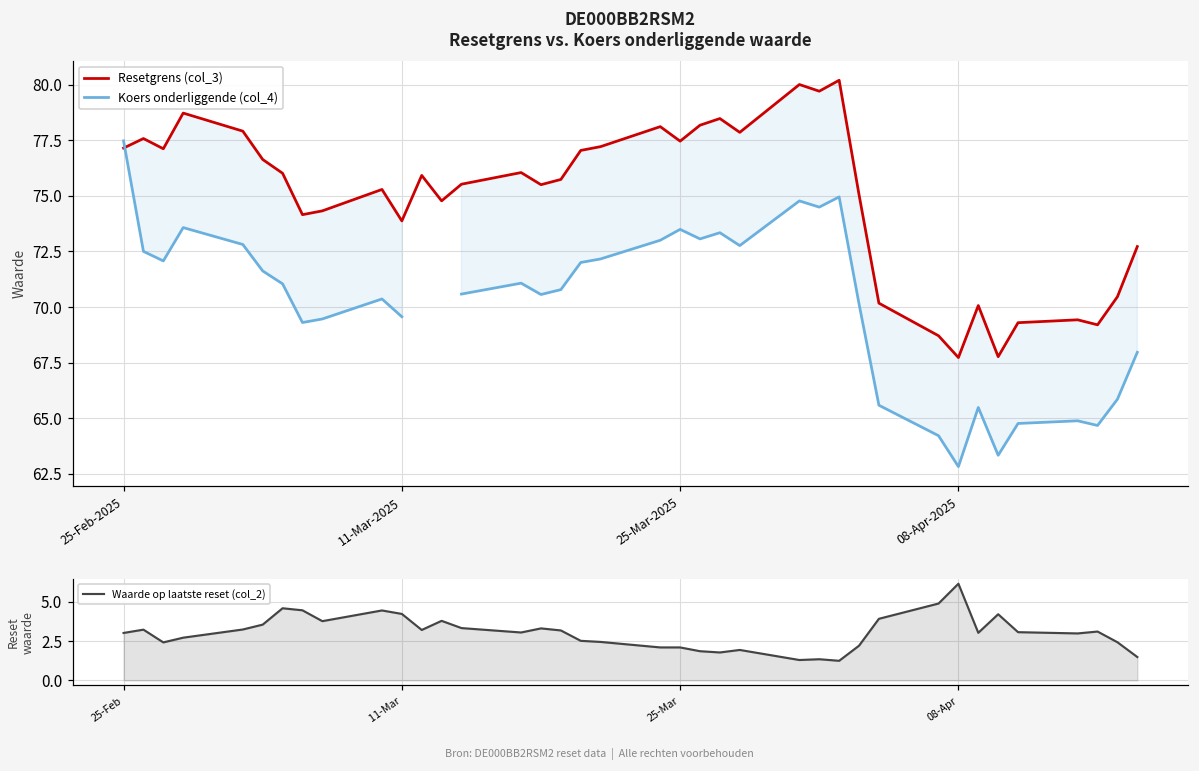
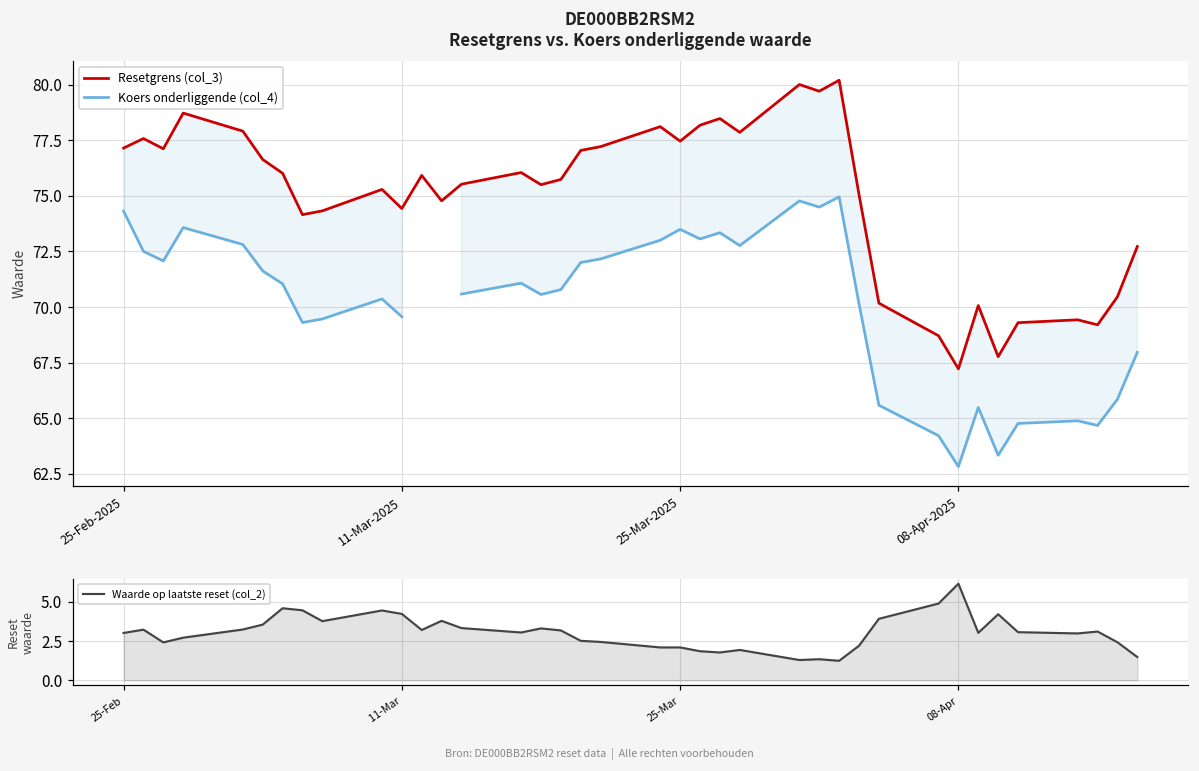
DE000BB2RSM2 Resetgrens vs. Koers onderliggende waarde, Koers onderliggende (col_4), 25-Feb-2025: 77.5 -> 74.3
DE000BB2RSM2 Resetgrens vs. Koers onderliggende waarde, Resetgrens (col_3), 11-Mar-2025: 73.9 -> 74.4
DE000BB2RSM2 Resetgrens vs. Koers onderliggende waarde, Resetgrens (col_3), 08-Apr-2025: 67.7 -> 67.2
